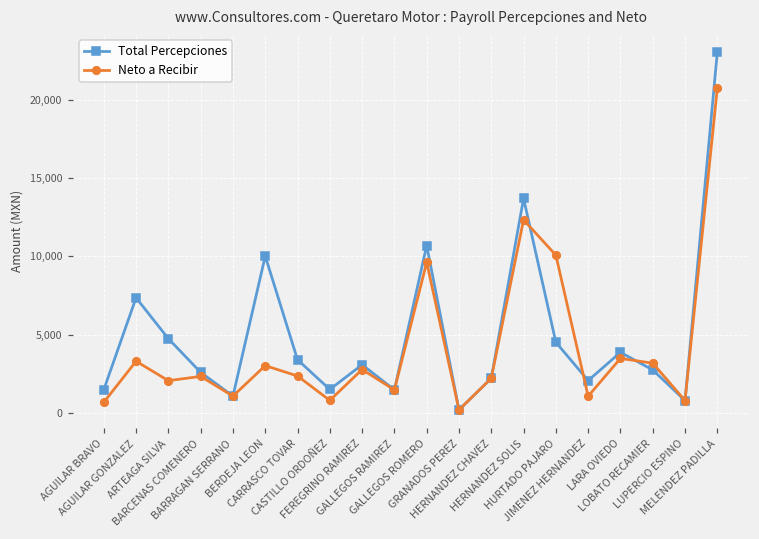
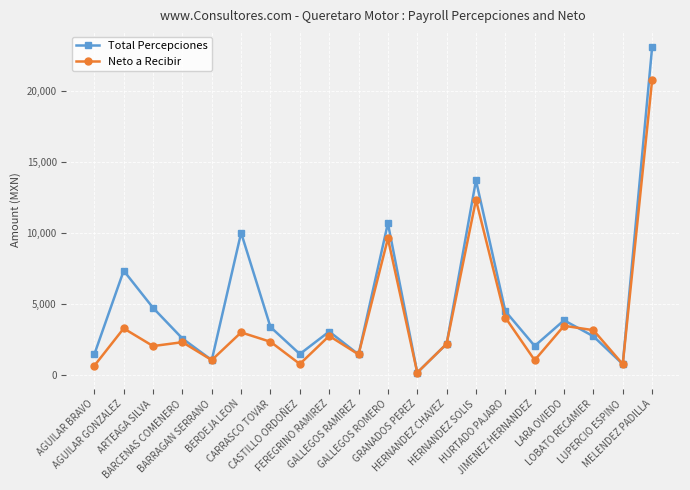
Neto a Recibir, HURTADO PAJARO: 10,100 -> 4,100
